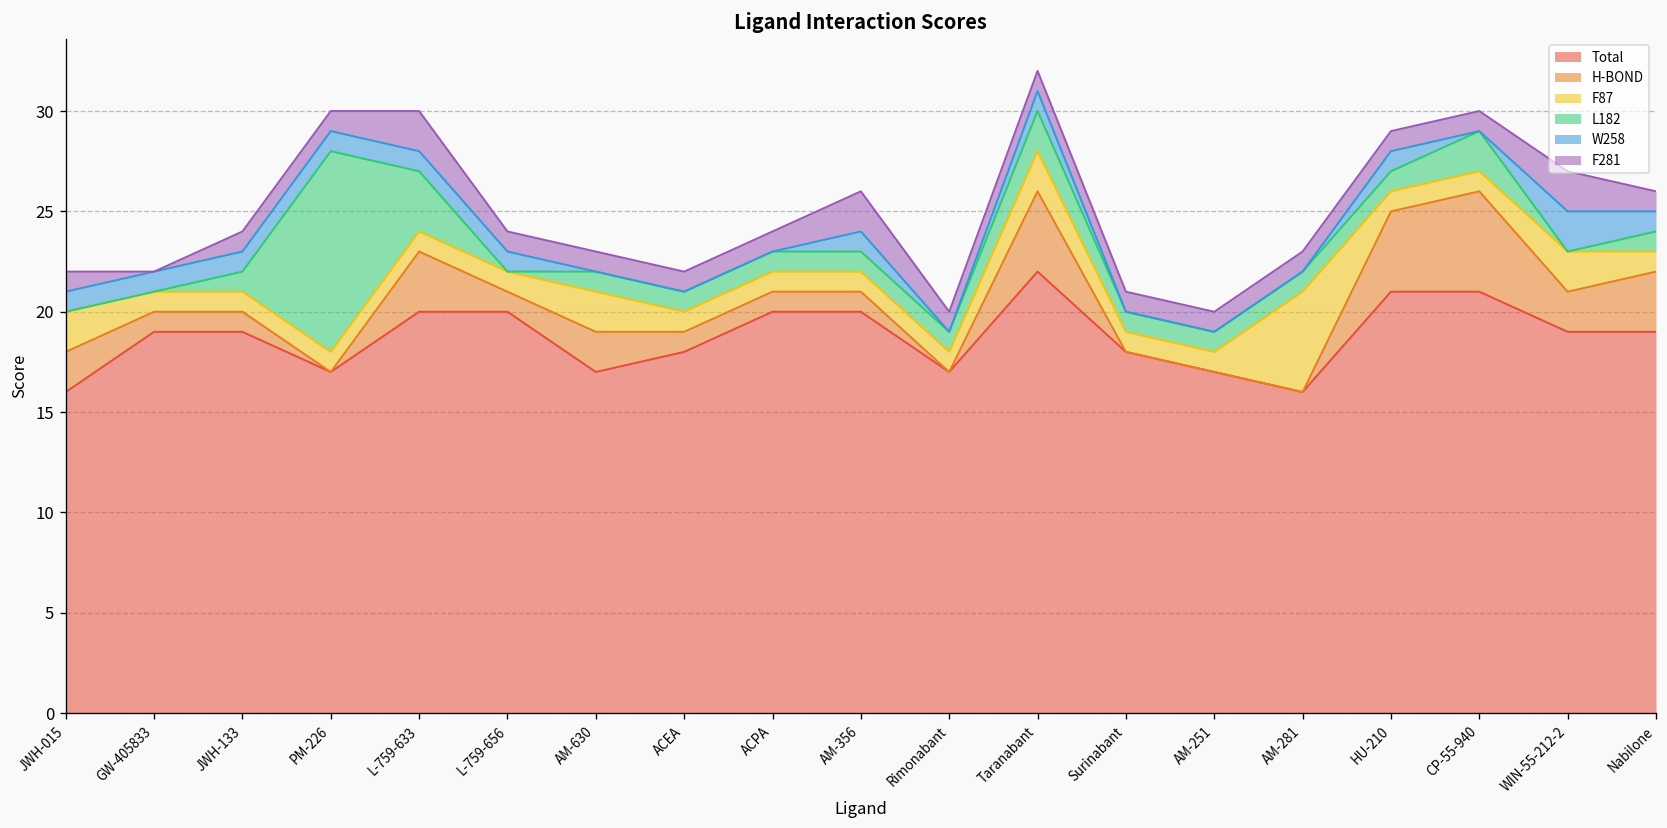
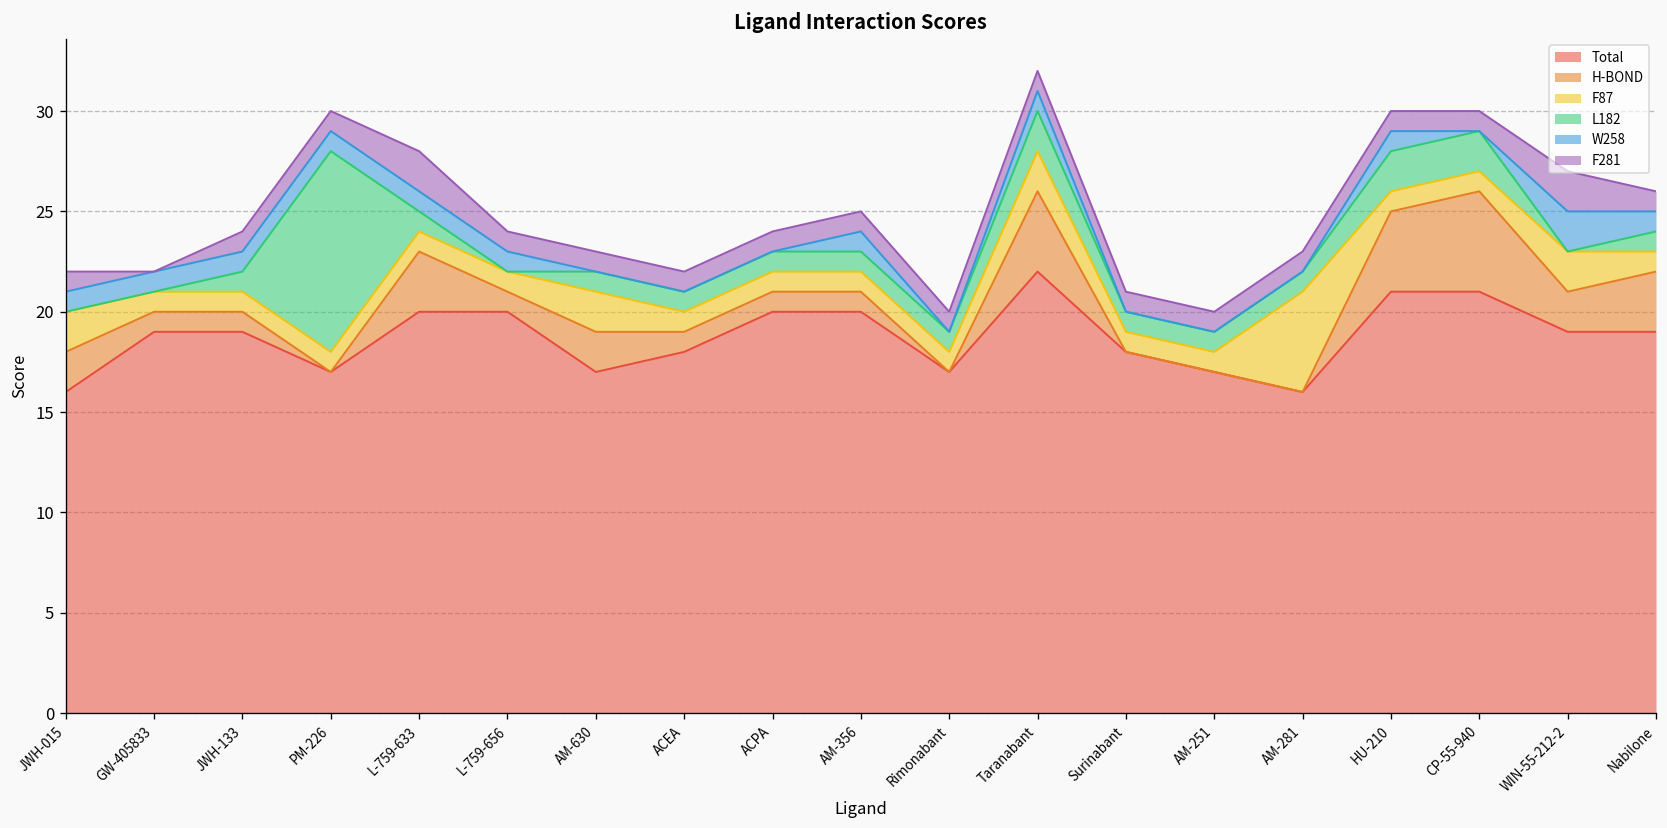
L182, L-759-633: 3 -> 1
F281, AM-356: 2 -> 1
L182, HU-210: 1 -> 2
